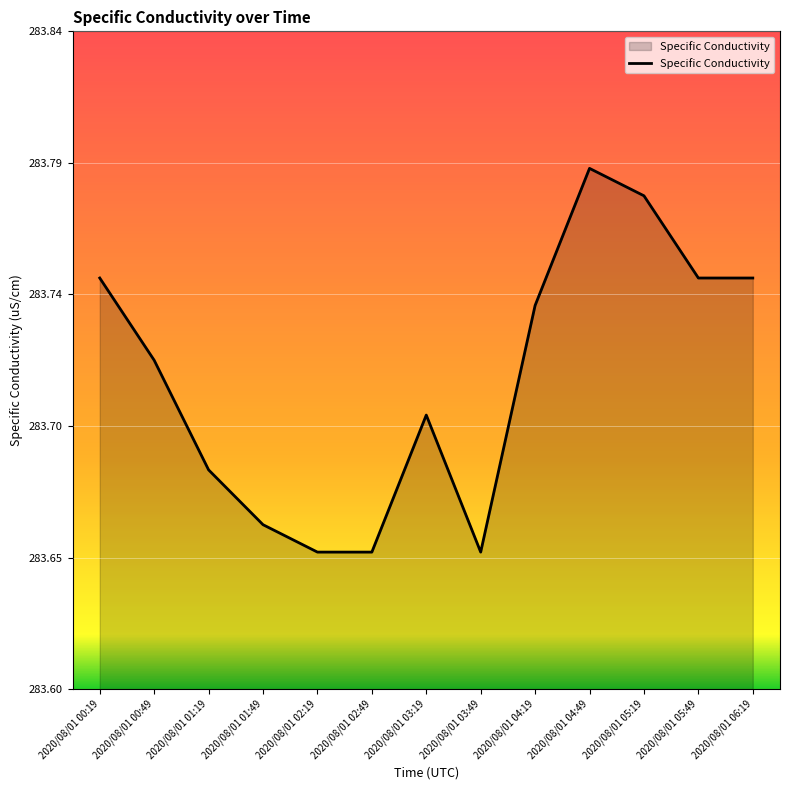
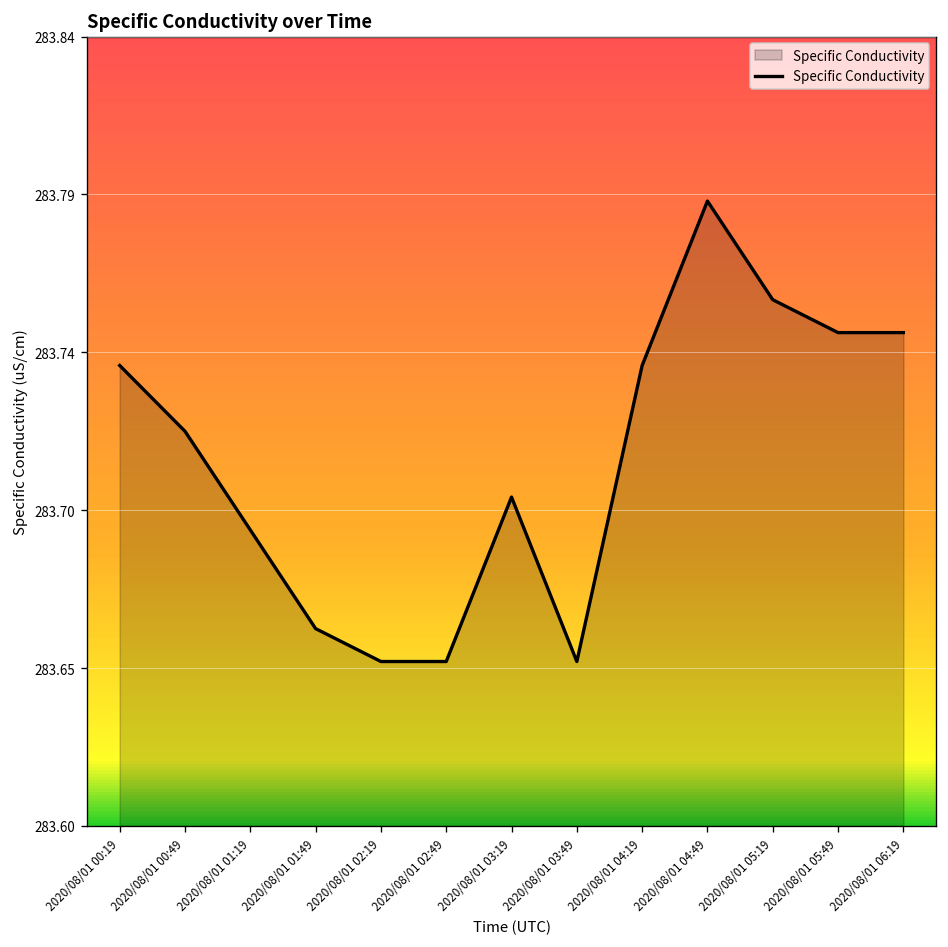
2020/08/01 00:19: 283.75 -> 283.74
2020/08/01 01:19: 283.68 -> 283.69
2020/08/01 05:19: 283.78 -> 283.76
